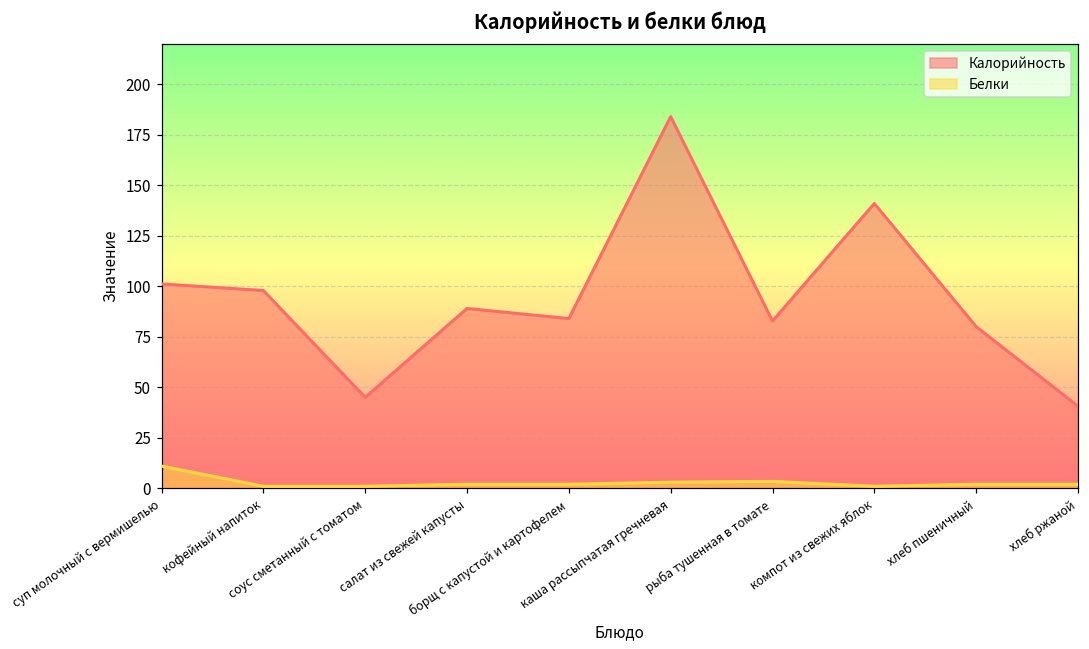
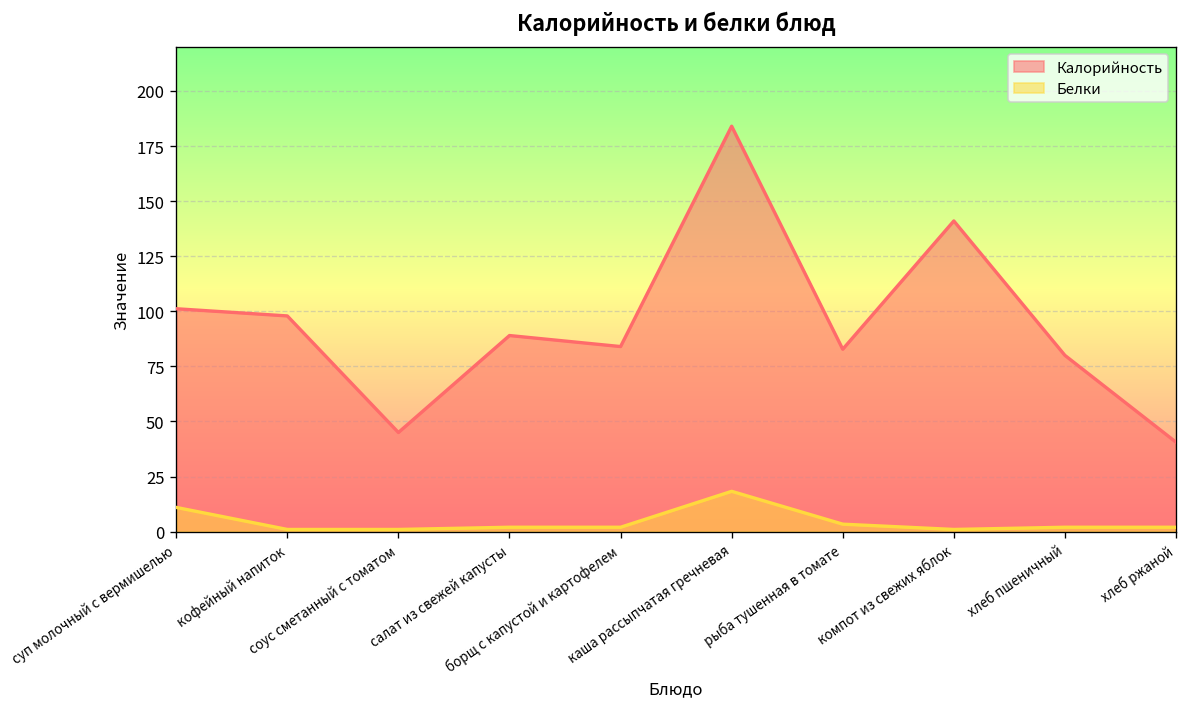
Белки, каша рассыпчатая гречневая: 3 -> 18
